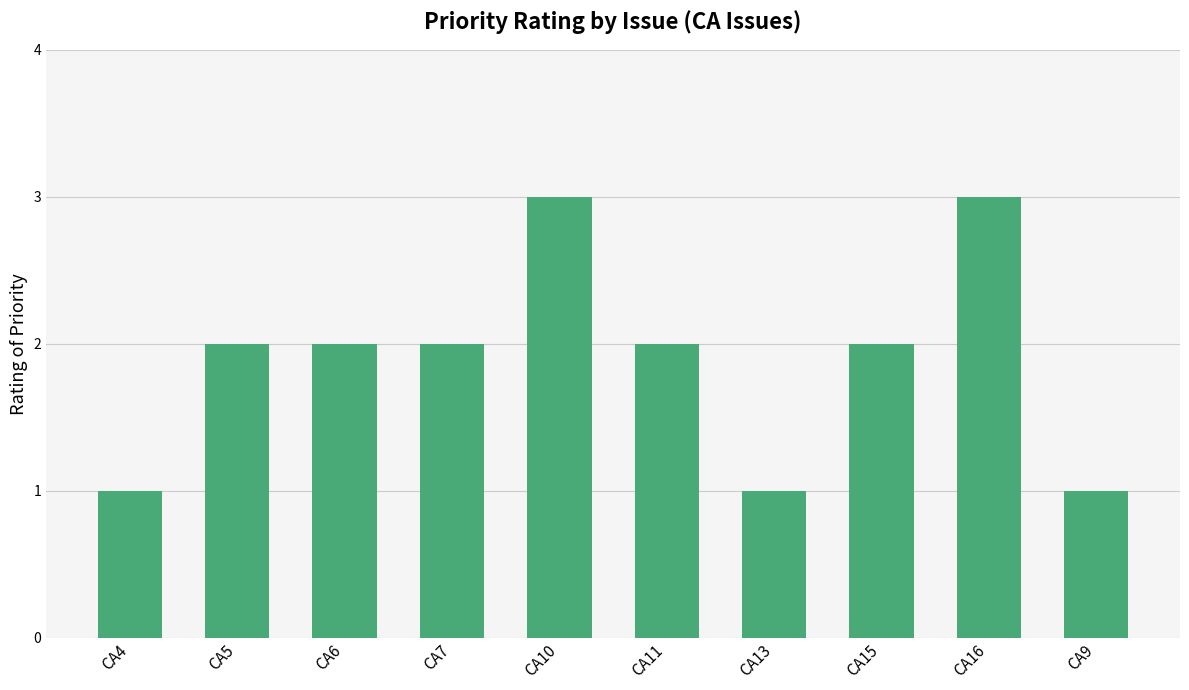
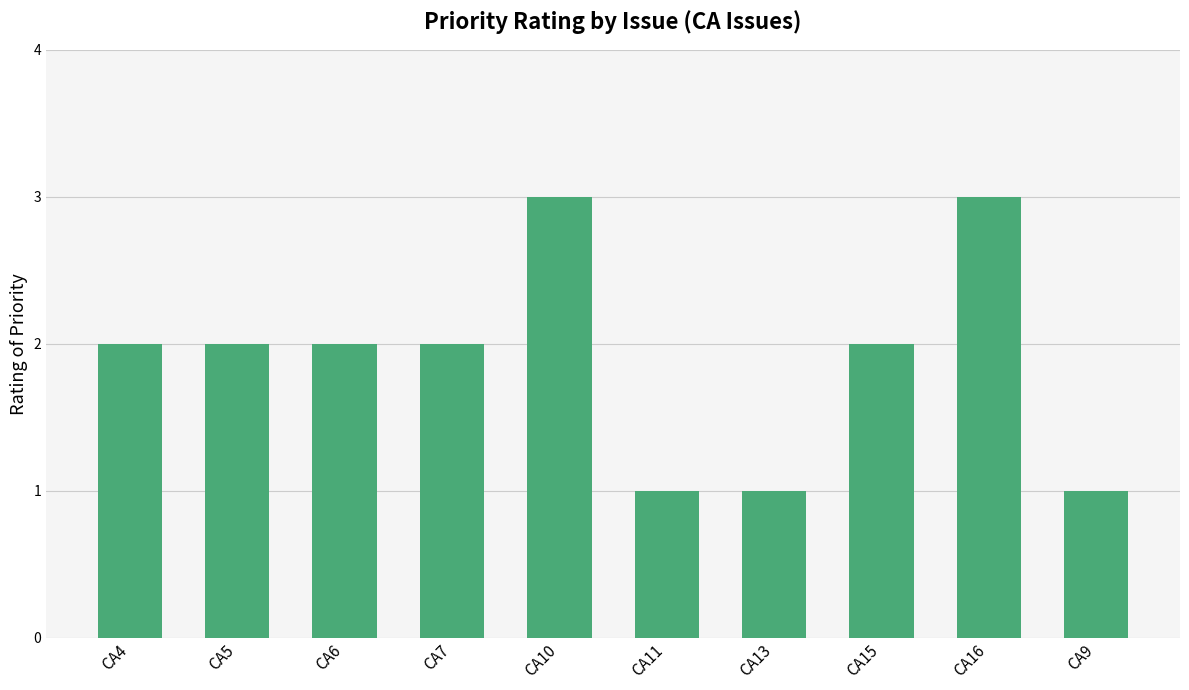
CA4: 1 -> 2
CA11: 2 -> 1
